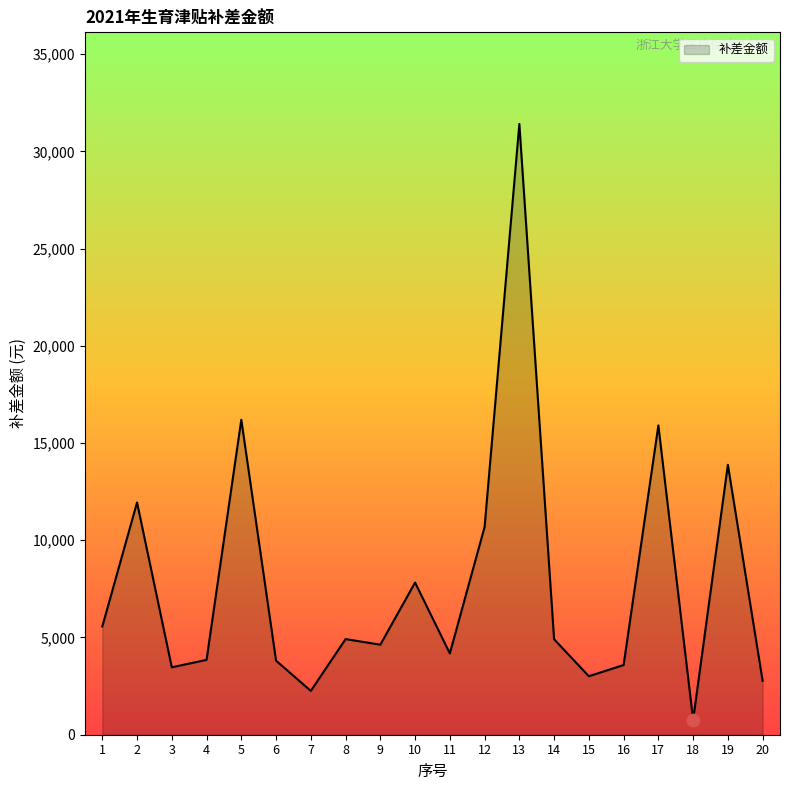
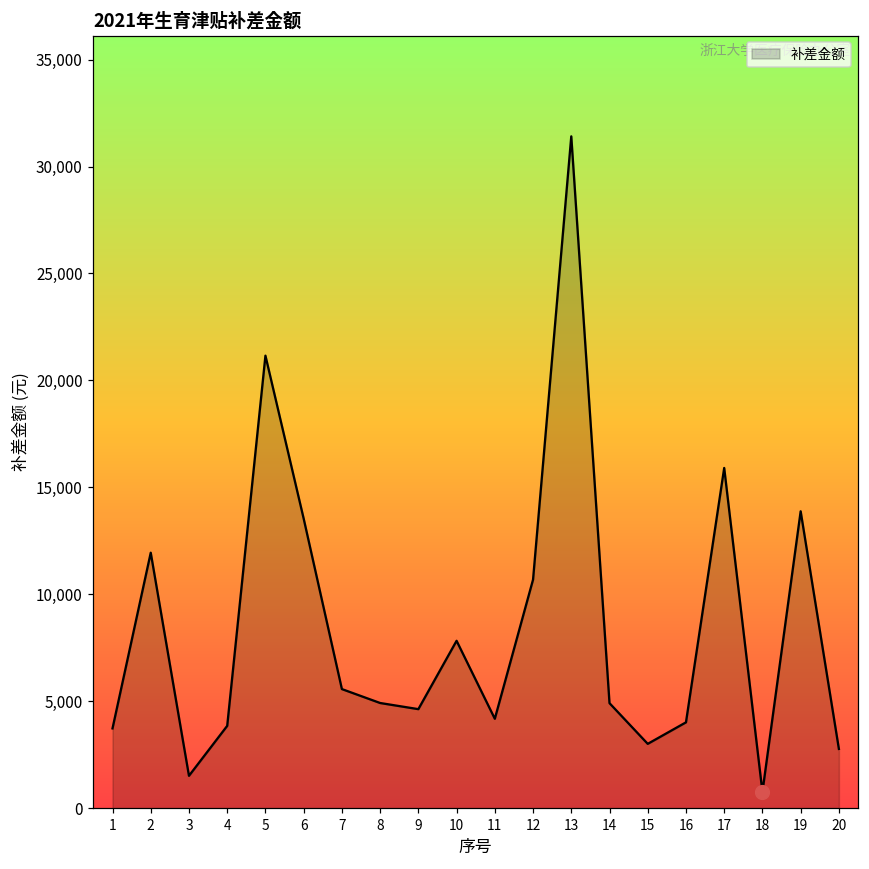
补差金额, 1: 5,600 -> 3,700
补差金额, 3: 3,500 -> 1,500
补差金额, 5: 16,200 -> 21,200
补差金额, 6: 3,800 -> 13,500
补差金额, 7: 2,300 -> 5,600
补差金额, 16: 3,600 -> 4,000
